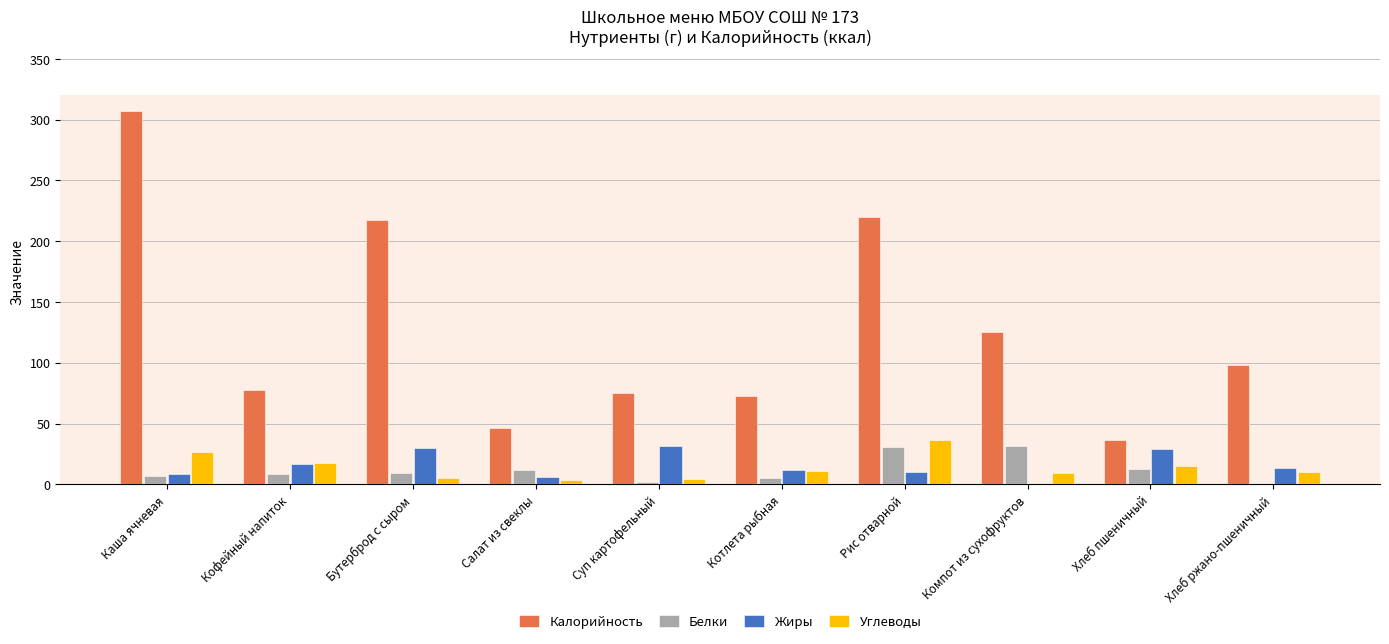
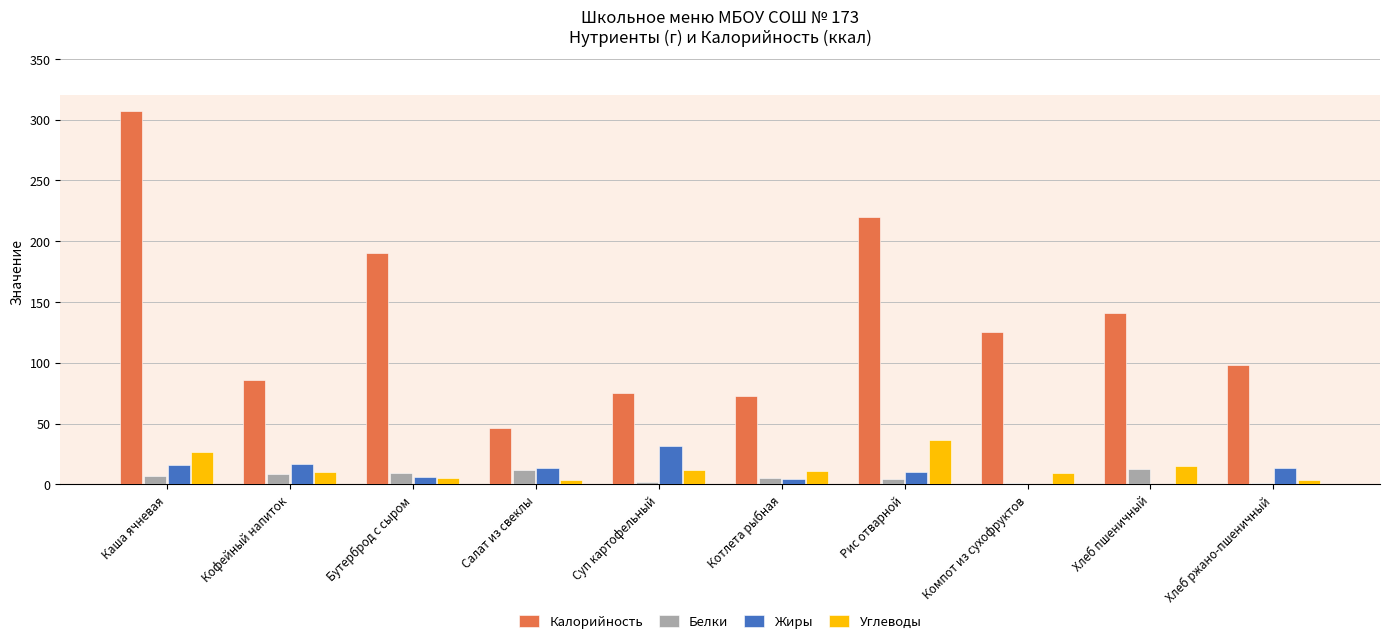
Жиры, Каша ячневая: 8 -> 16
Калорийность, Кофейный напиток: 78 -> 86
Углеводы, Кофейный напиток: 18 -> 10
Калорийность, Бутерброд с сыром: 217 -> 190
Жиры, Бутерброд с сыром: 30 -> 6
Жиры, Салат из свеклы: 6 -> 14
Углеводы, Суп картофельный: 4 -> 12
Жиры, Котлета рыбная: 11 -> 4
Белки, Рис отварной: 31 -> 5
Белки, Компот из сухофруктов: 32 -> 1
Калорийность, Хлеб пшеничный: 36 -> 141
Жиры, Хлеб пшеничный: 29 -> 0
Углеводы, Хлеб ржано-пшеничный: 10 -> 3
